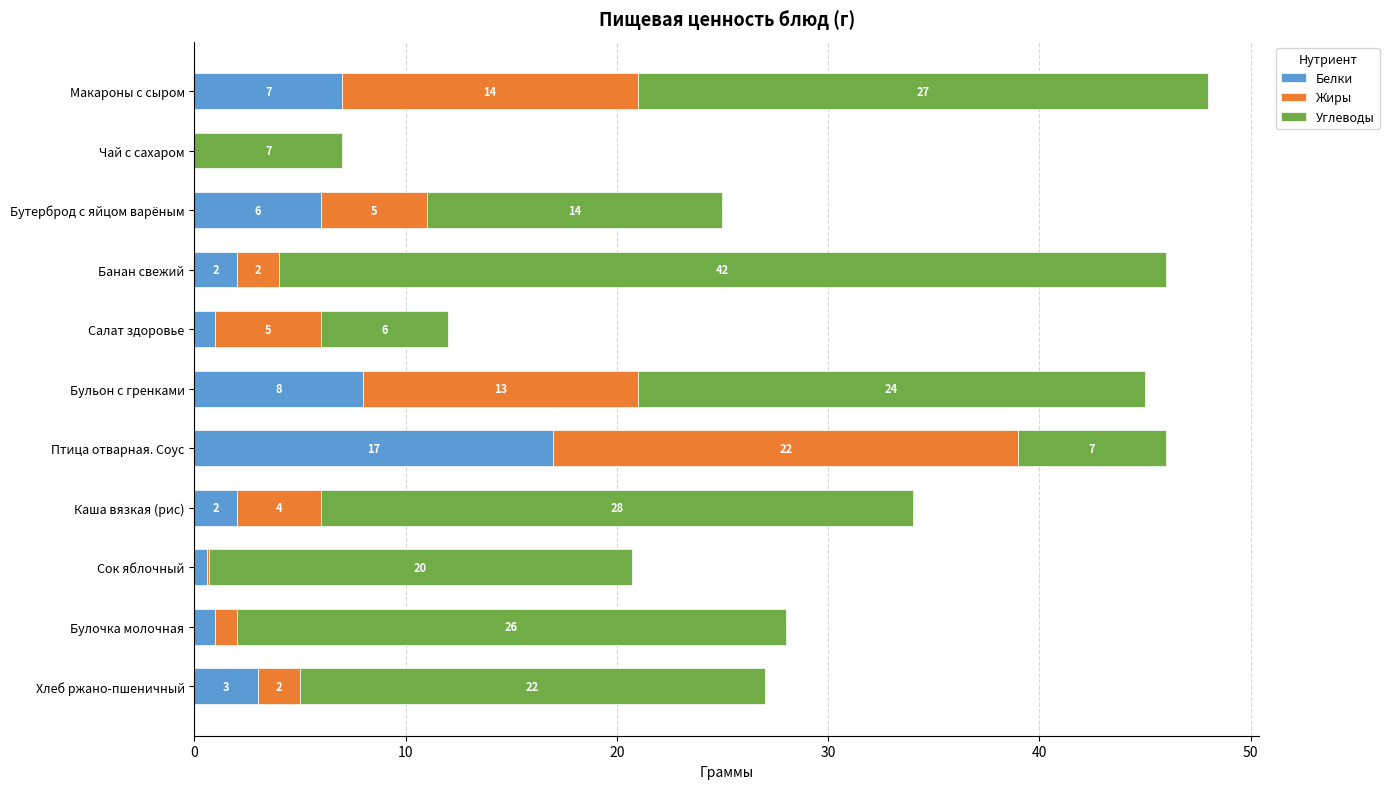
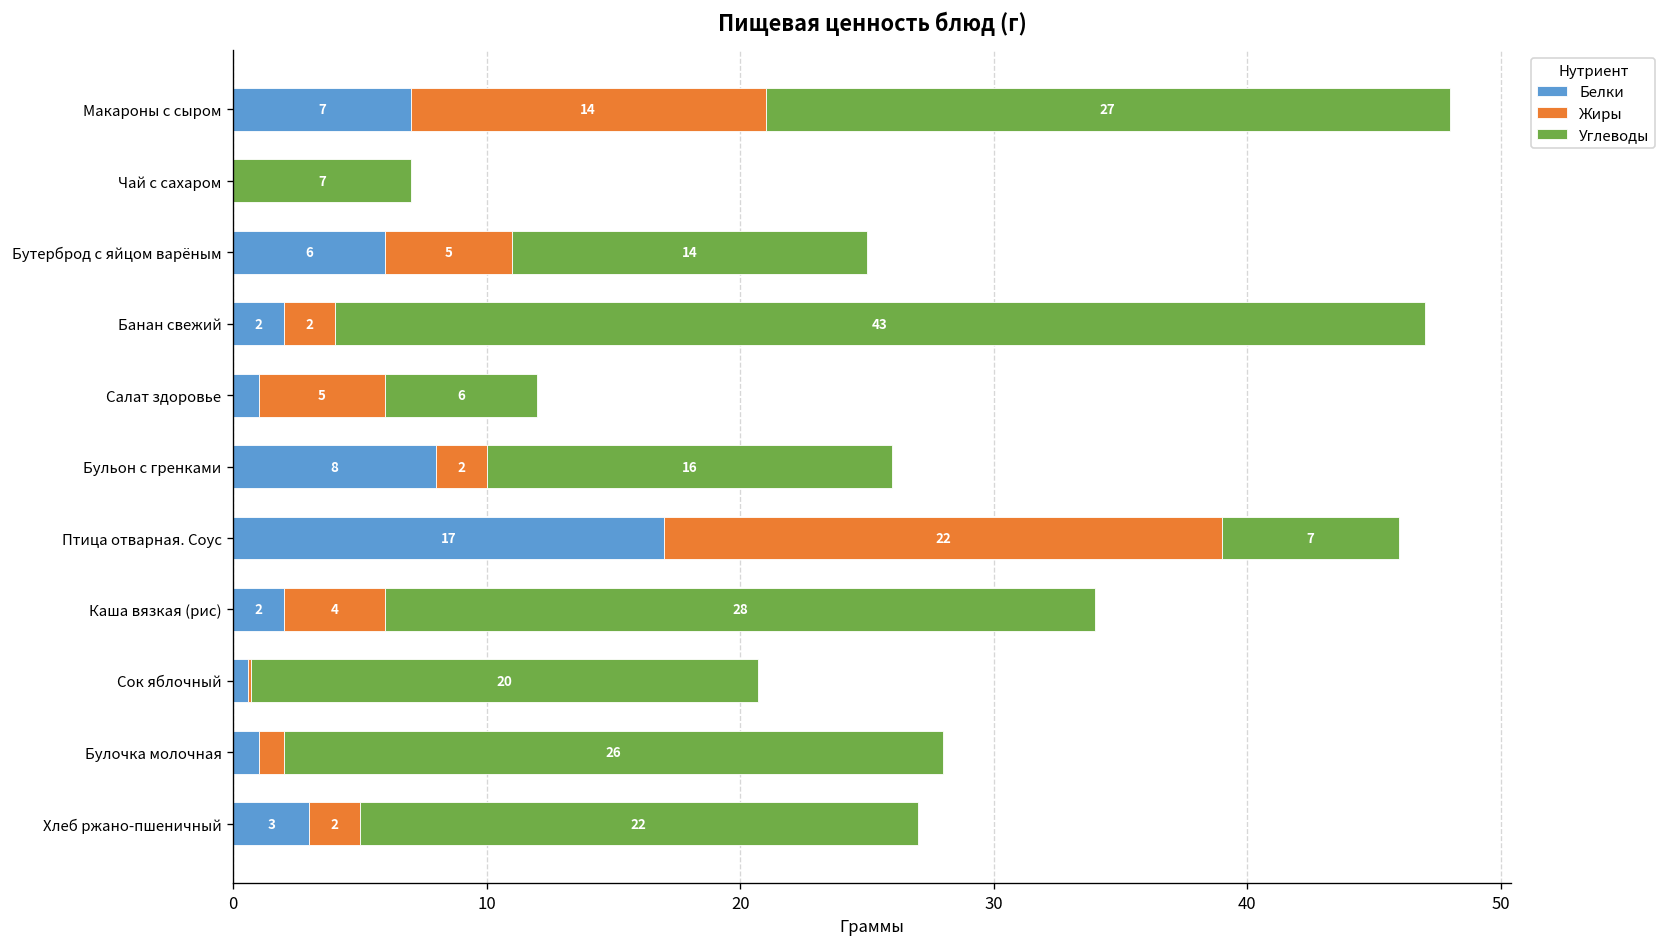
Углеводы, Банан свежий: 42 -> 43
Жиры, Бульон с гренками: 13 -> 2
Углеводы, Бульон с гренками: 24 -> 16
